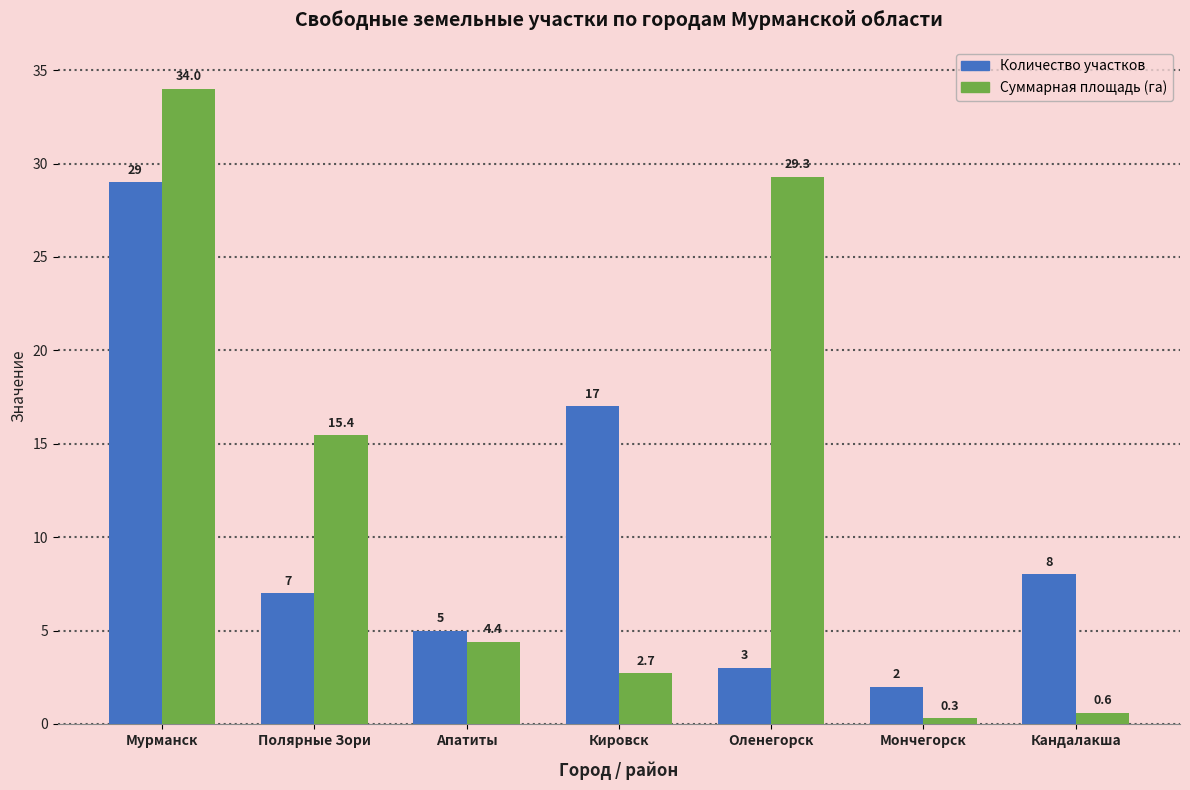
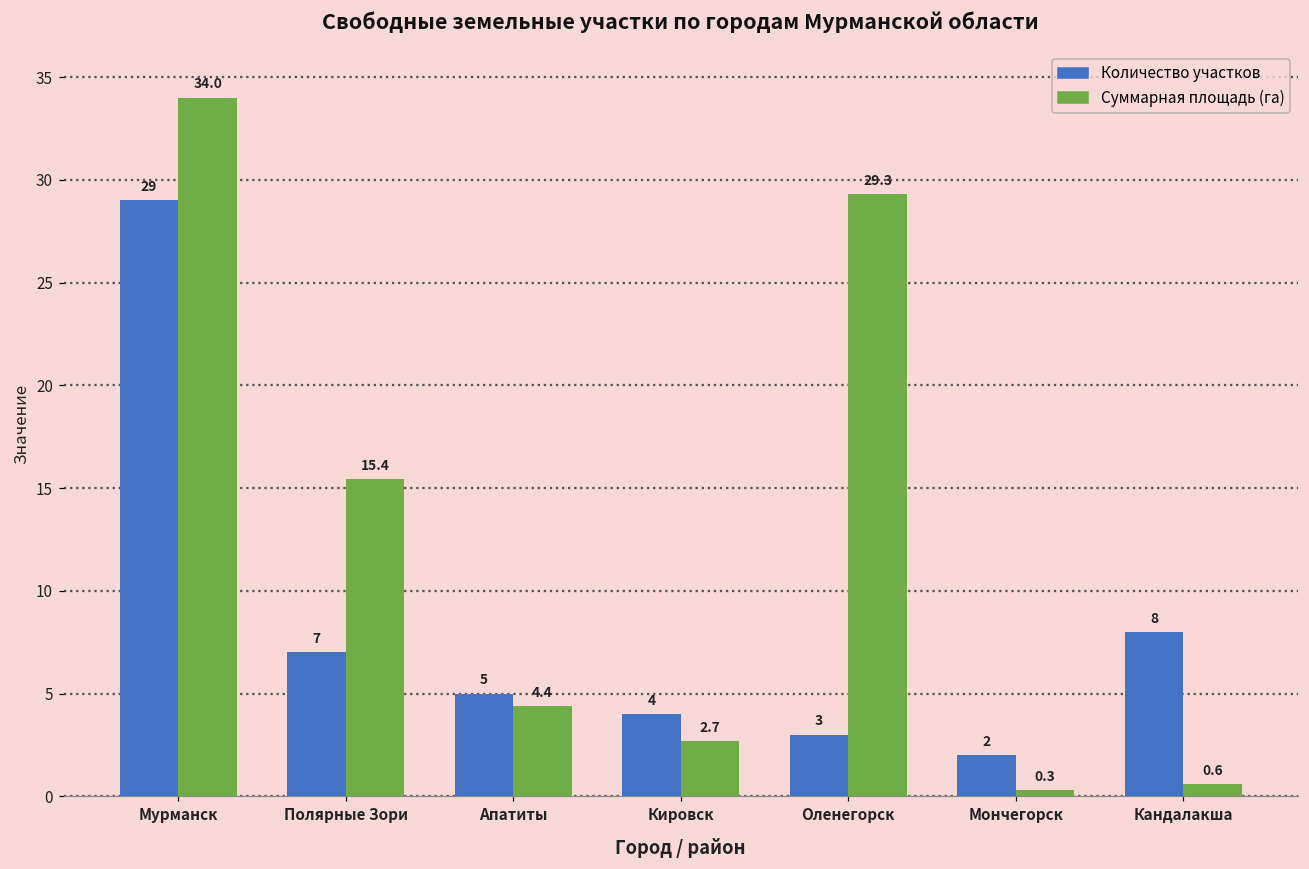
Количество участков, Кировск: 17 -> 4
